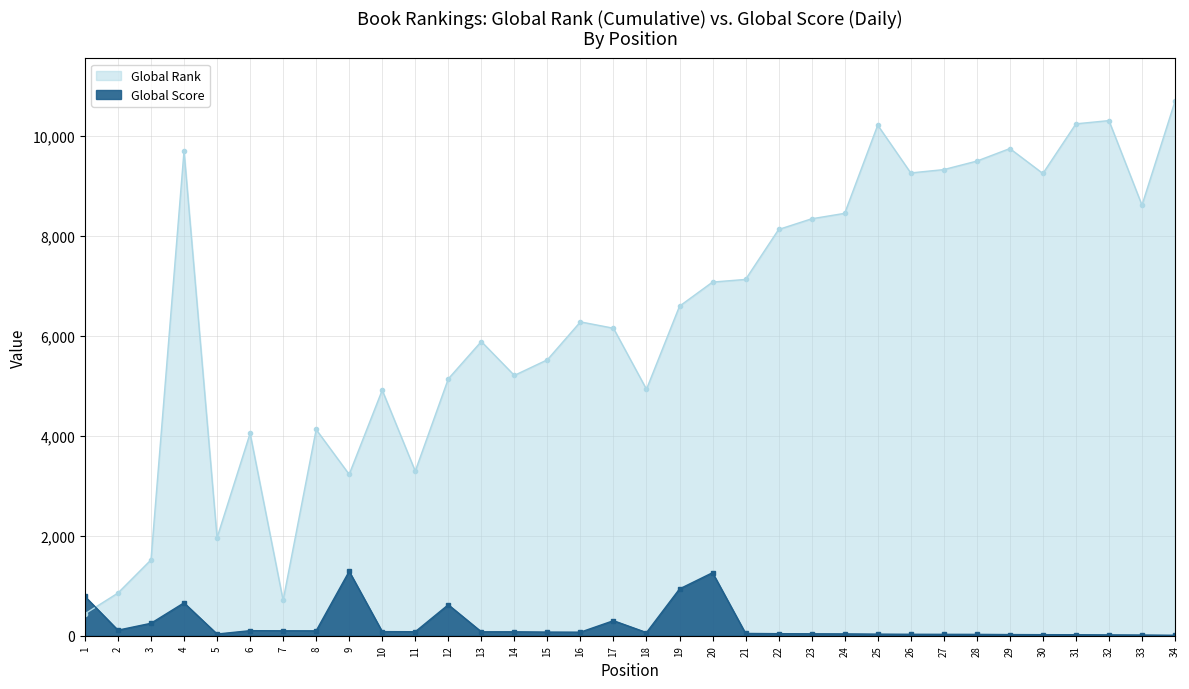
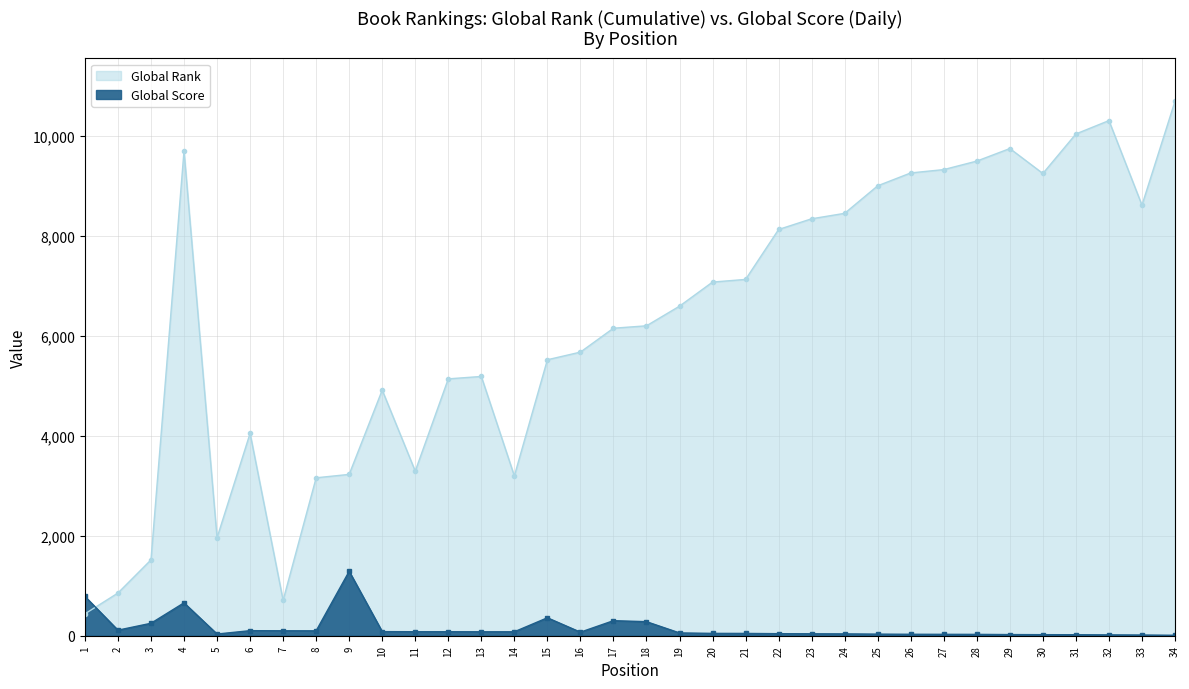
Global Rank, 8: 4,100 -> 3,200
Global Score, 12: 600 -> 100
Global Rank, 13: 5,900 -> 5,200
Global Rank, 14: 5,200 -> 3,200
Global Score, 15: 100 -> 400
Global Rank, 16: 6,300 -> 5,700
Global Rank, 18: 4,900 -> 6,200
Global Score, 18: 100 -> 300
Global Score, 19: 900 -> 100
Global Score, 20: 1,300 -> 0
Global Rank, 25: 10,200 -> 9,000
Global Rank, 31: 10,200 -> 10,000
